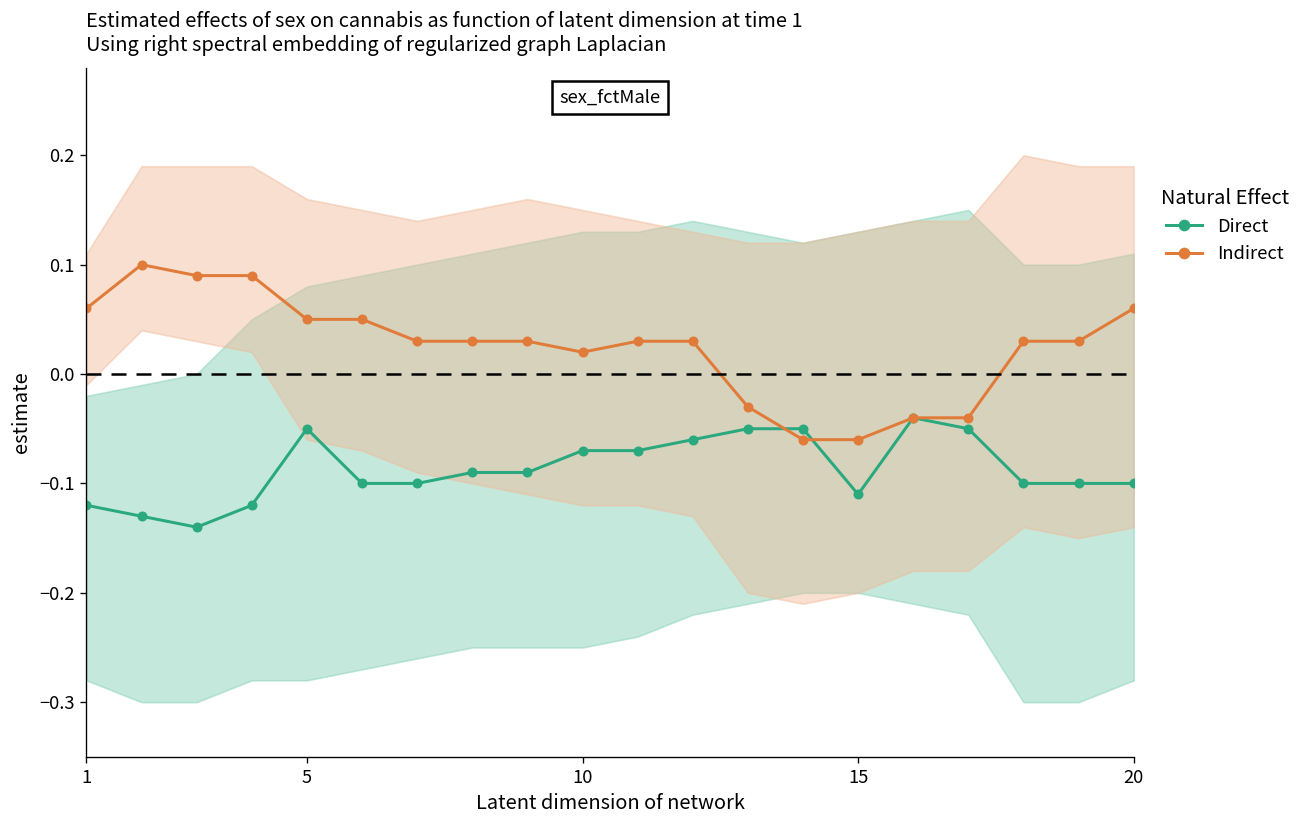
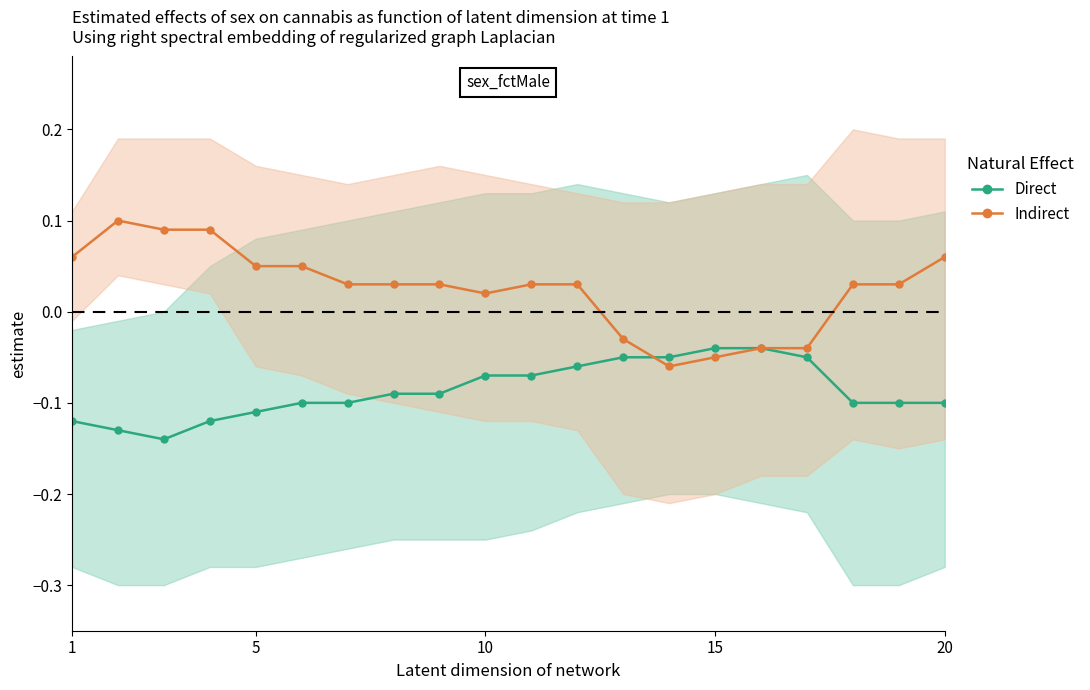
Direct, 5: -0.05 -> -0.11
Direct, 15: -0.11 -> -0.04
Indirect, 15: -0.06 -> -0.05
